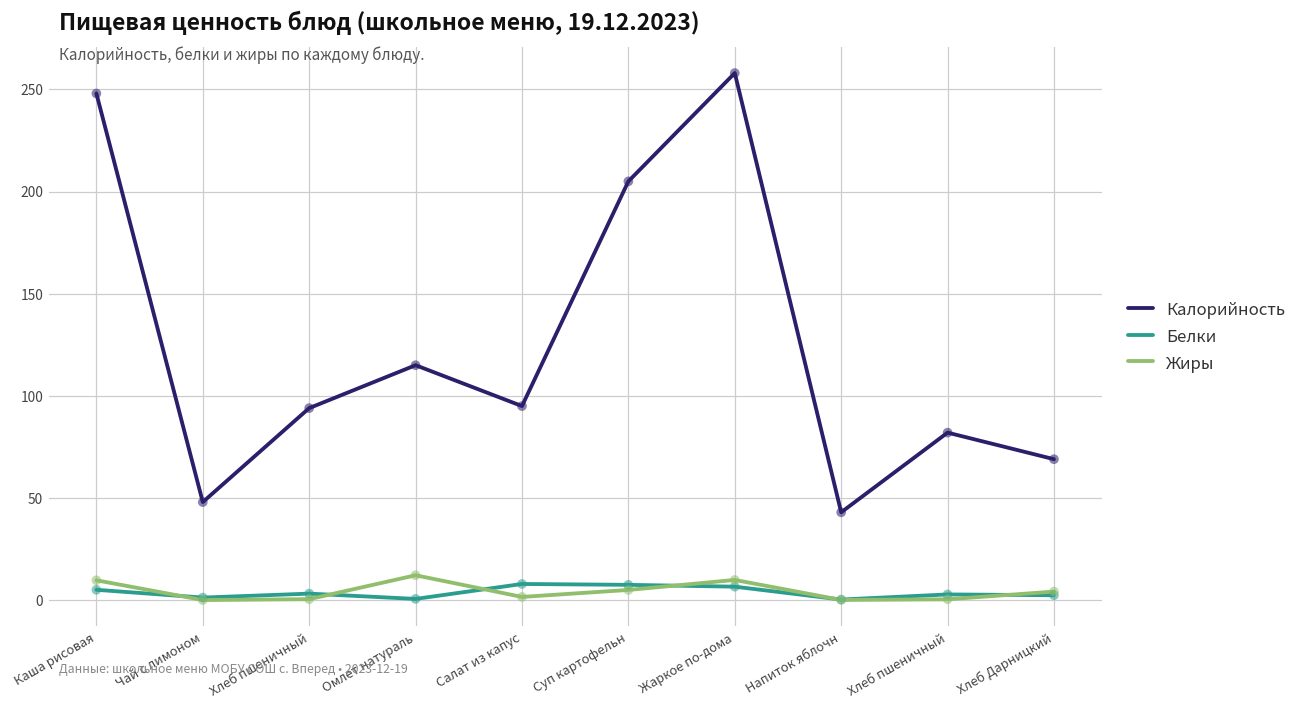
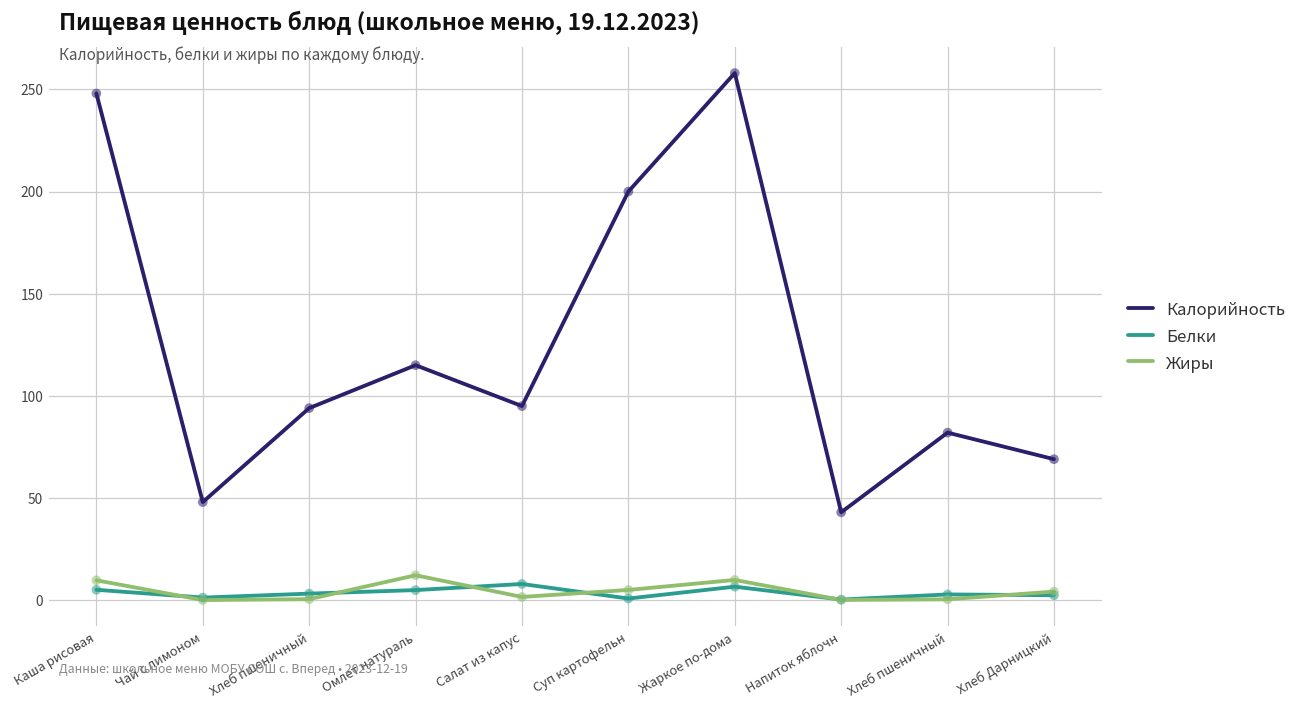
Белки, Омлет натураль: 1 -> 5
Калорийность, Суп картофельн: 205 -> 200
Белки, Суп картофельн: 8 -> 1
